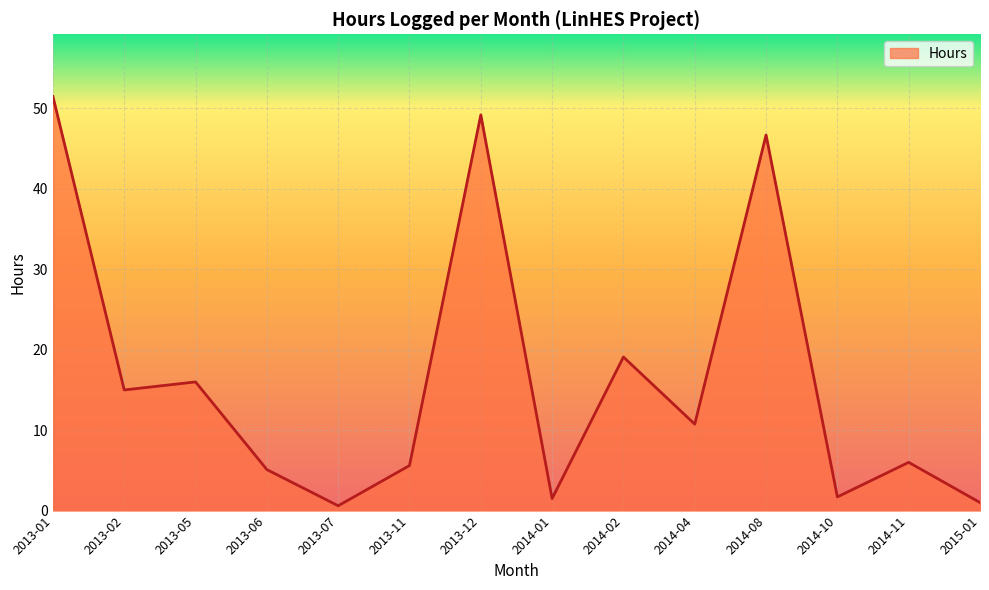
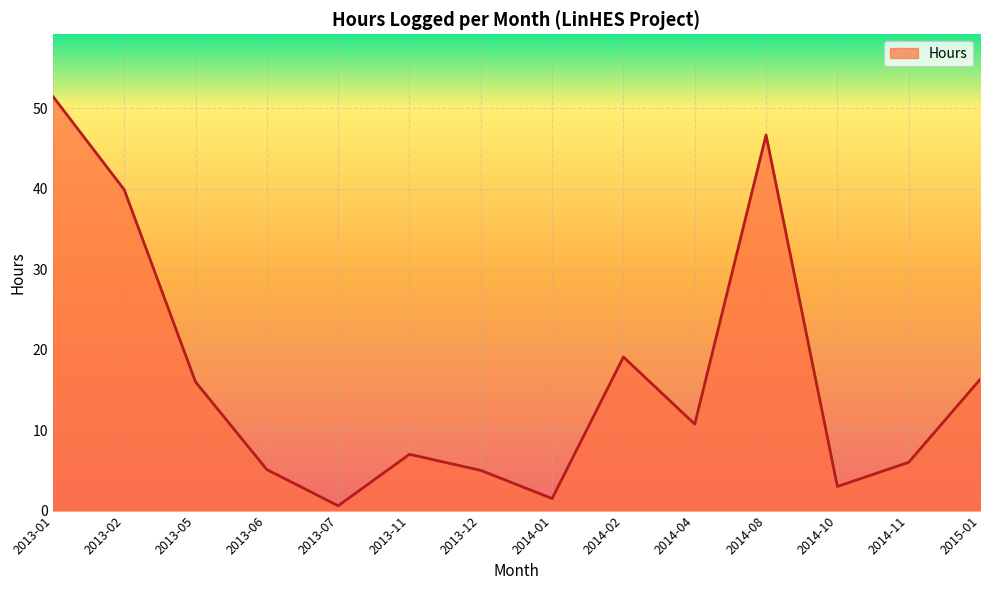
2013-02: 15 -> 40
2013-11: 6 -> 7
2013-12: 49 -> 5
2014-10: 2 -> 3
2015-01: 1 -> 16
